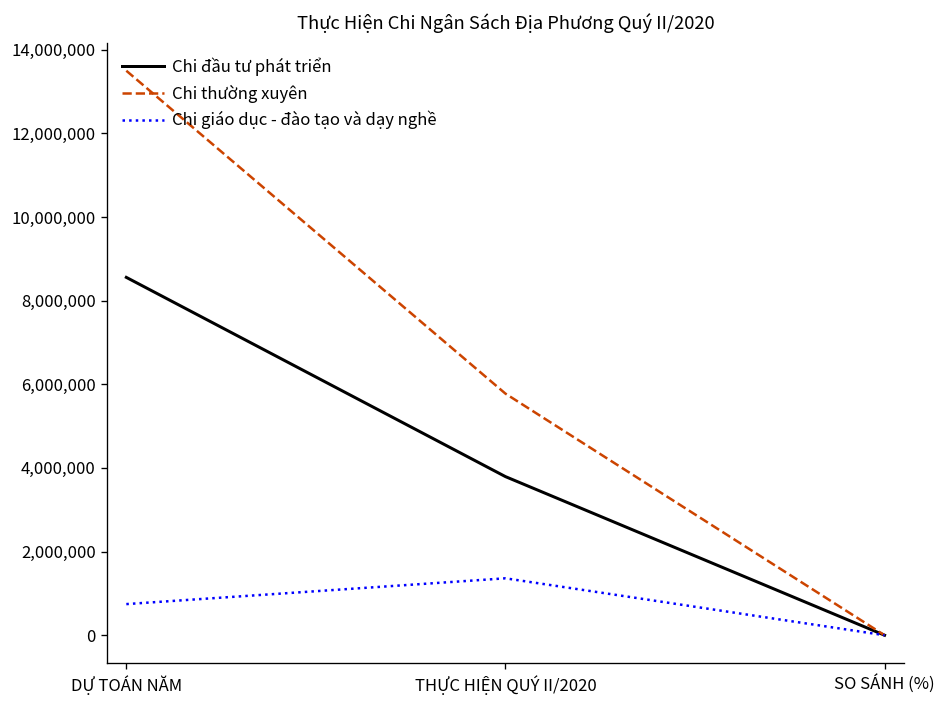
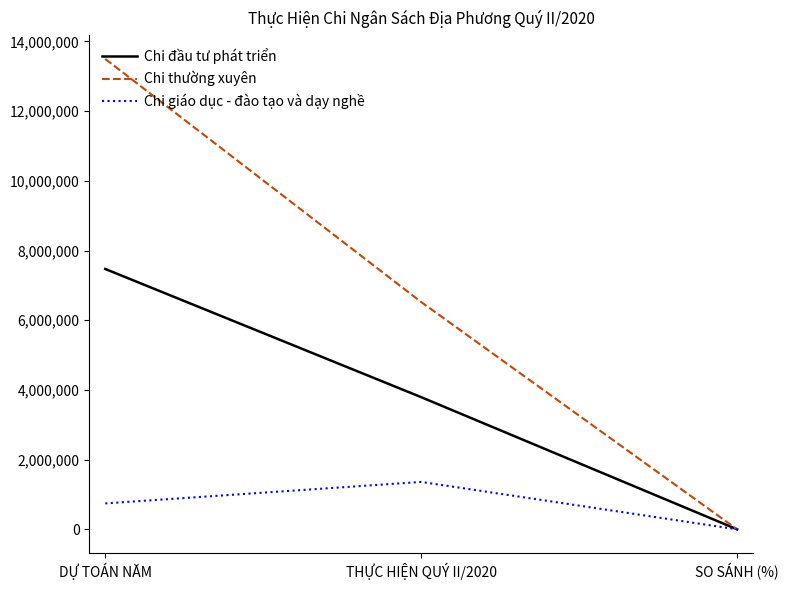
Chi đầu tư phát triển, DỰ TOÁN NĂM: 8,600,000 -> 7,500,000
Chi thường xuyên, THỰC HIỆN QUÝ II/2020: 5,800,000 -> 6,500,000
